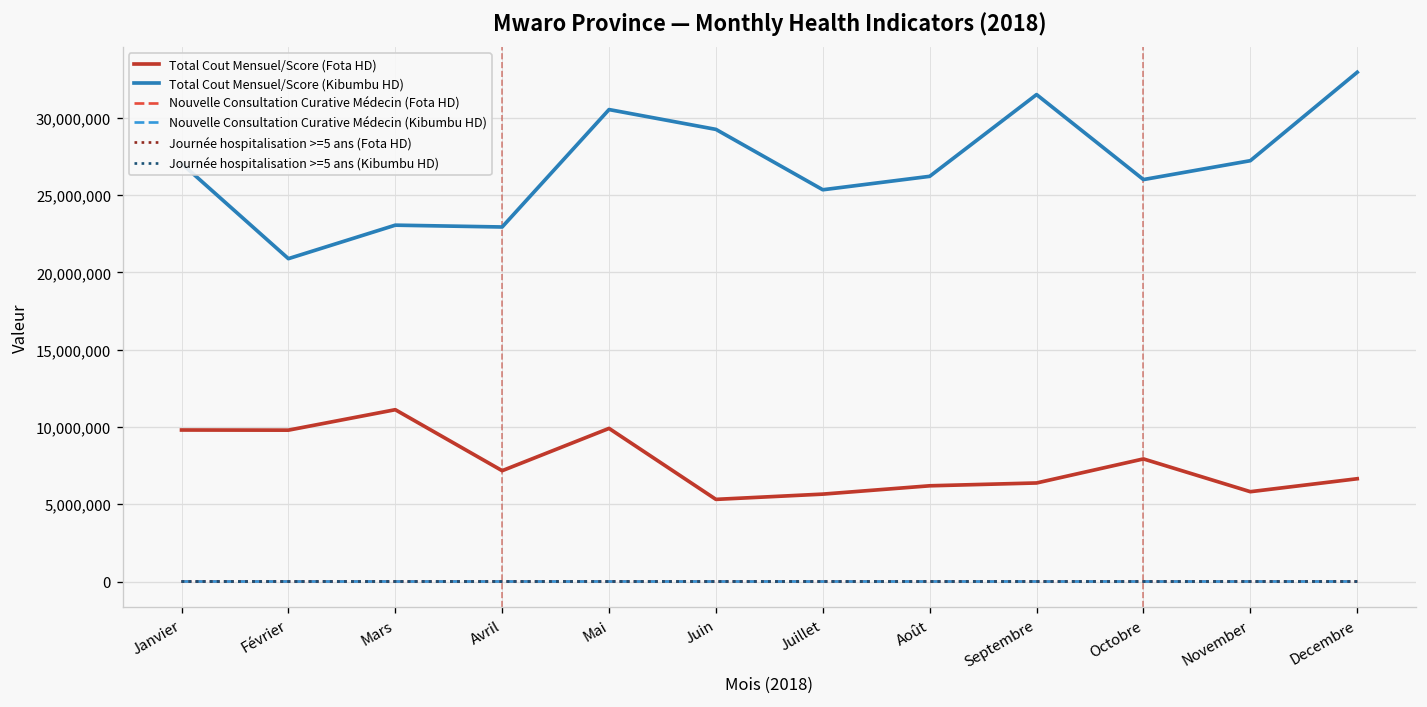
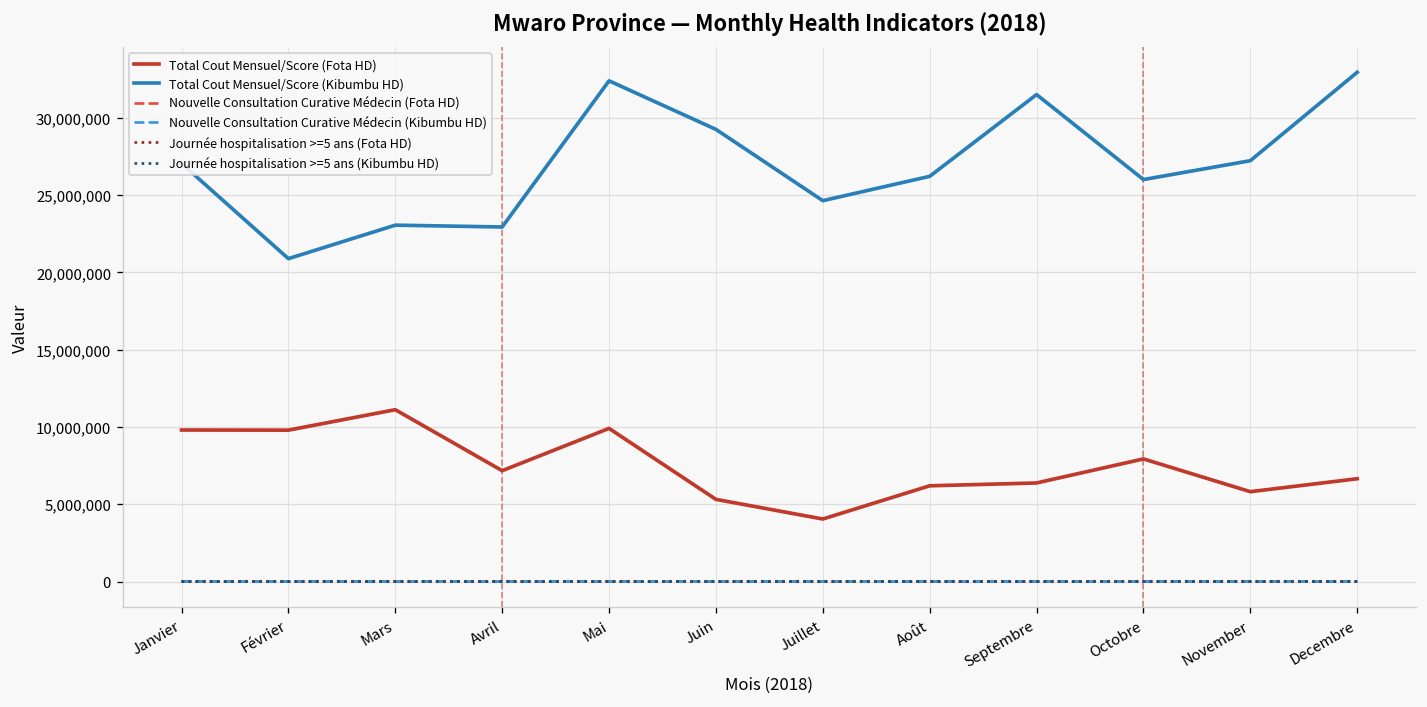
Total Cout Mensuel/Score (Kibumbu HD), Mai: 30,500,000 -> 32,400,000
Total Cout Mensuel/Score (Fota HD), Juillet: 5,700,000 -> 4,000,000
Total Cout Mensuel/Score (Kibumbu HD), Juillet: 25,400,000 -> 24,600,000
